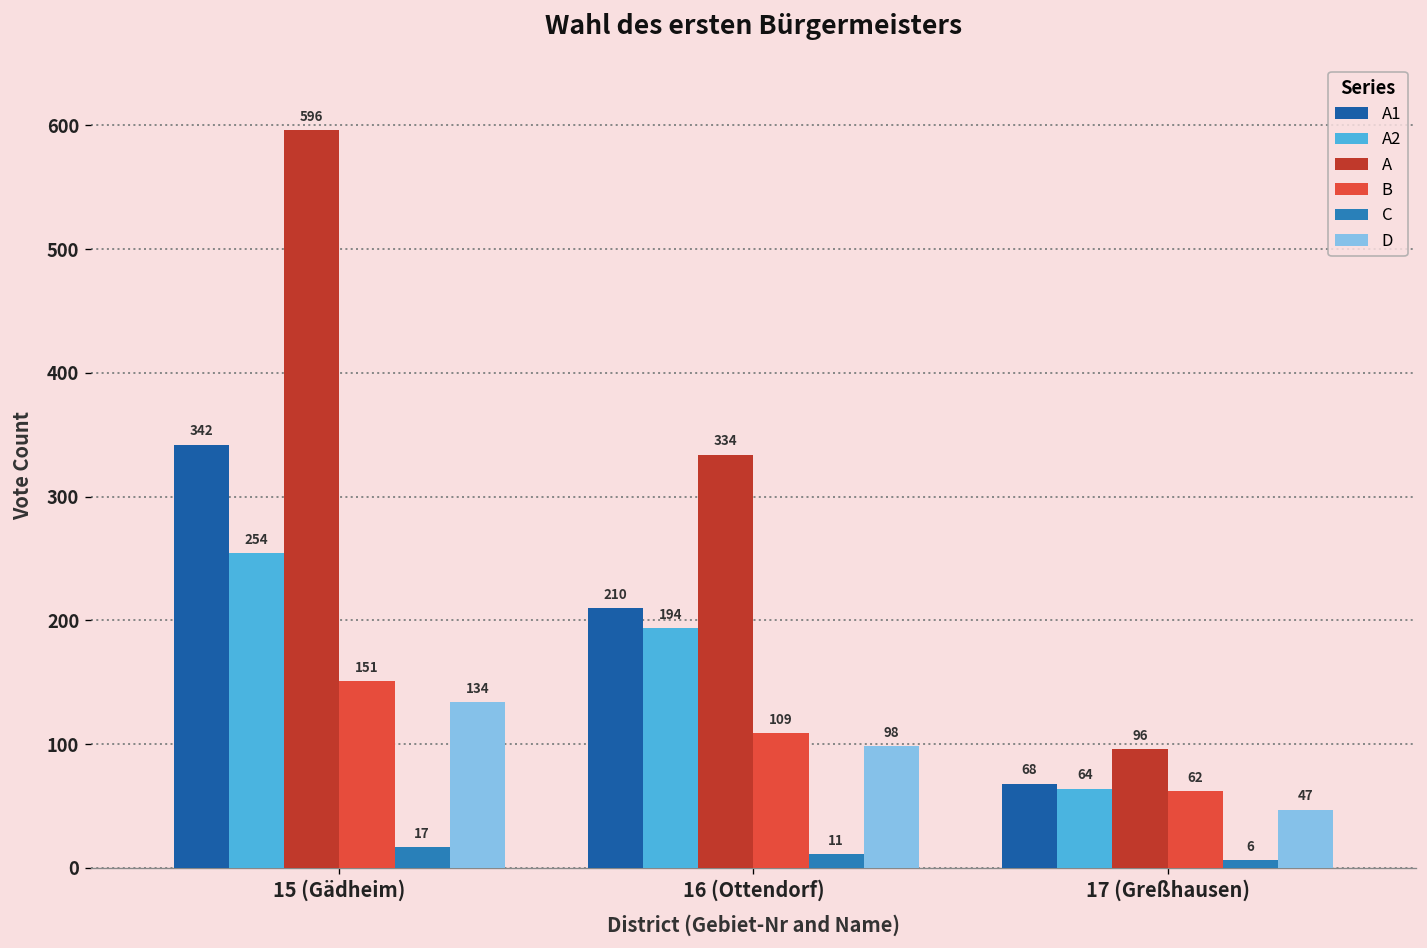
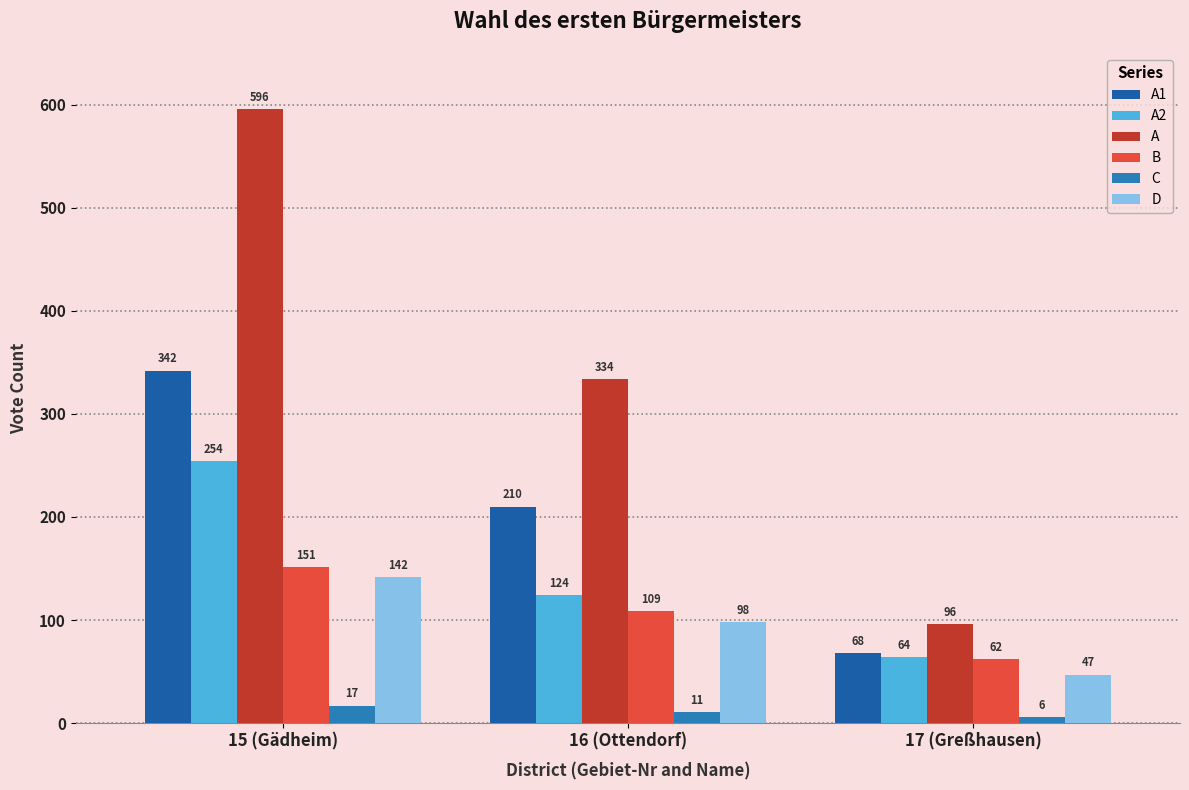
D, 15 (Gädheim): 134 -> 142
A2, 16 (Ottendorf): 194 -> 124
